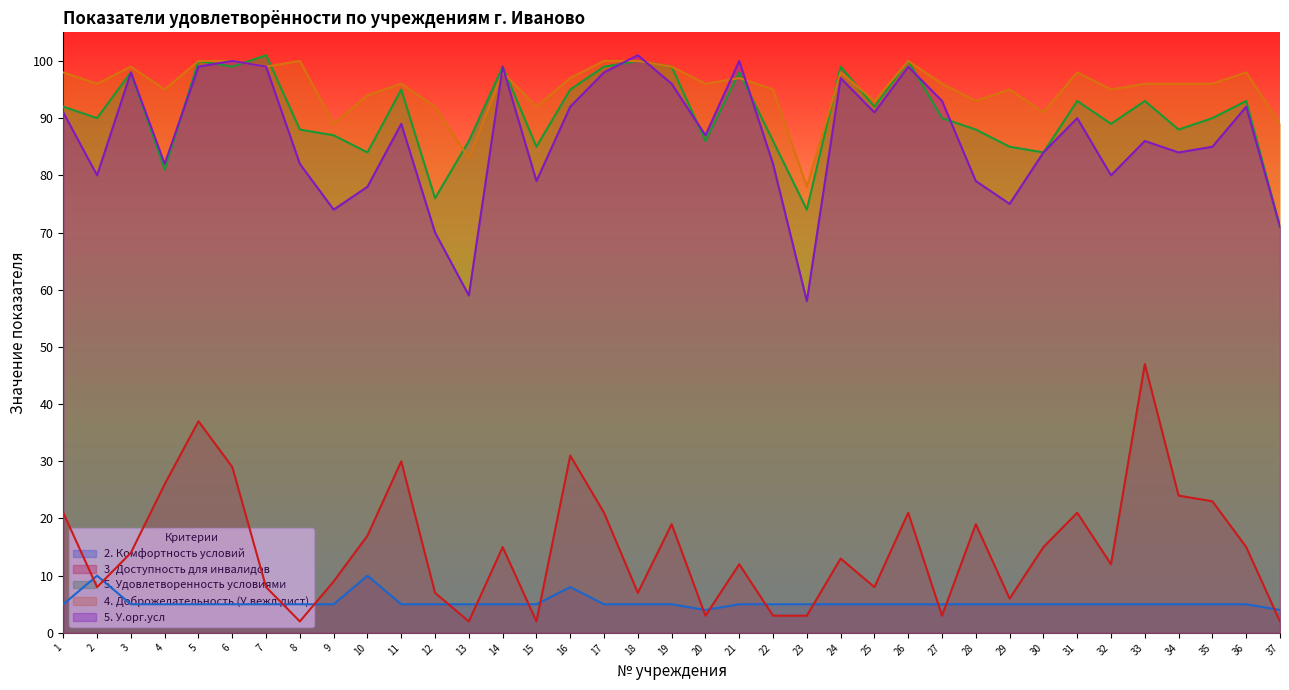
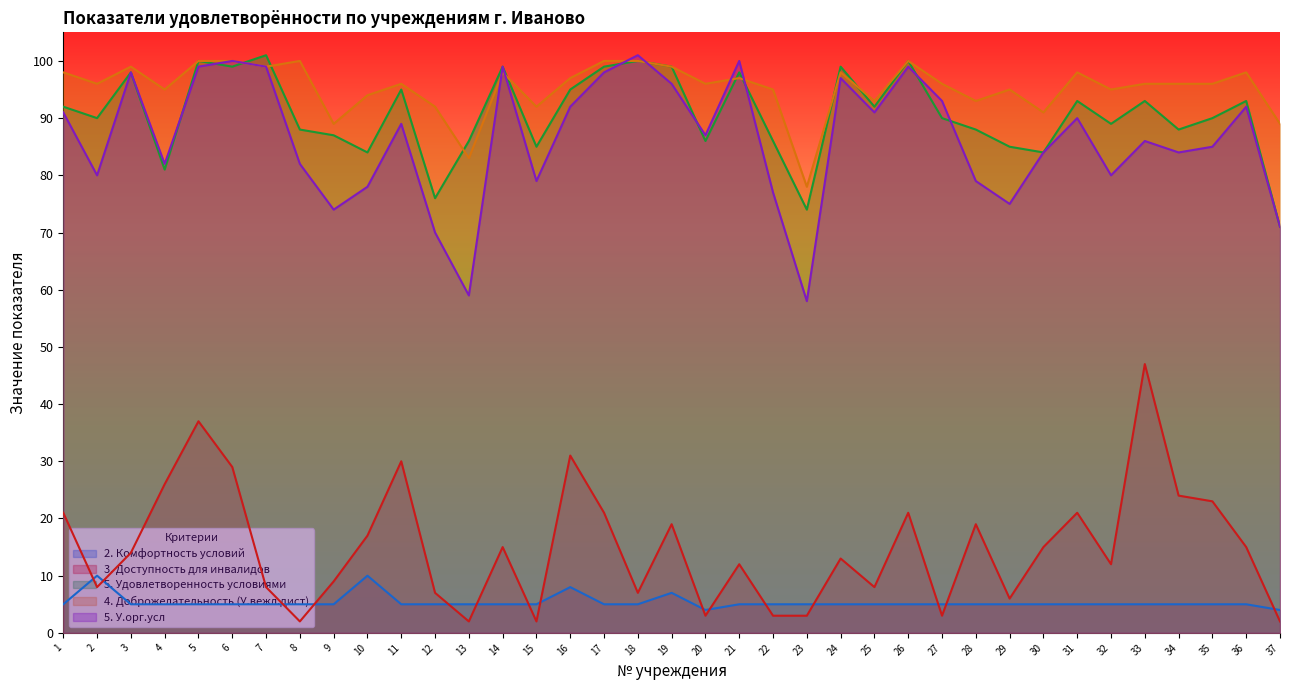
2. Комфортность условий, 19: 5 -> 7
5. У.орг.усл, 22: 82 -> 77
